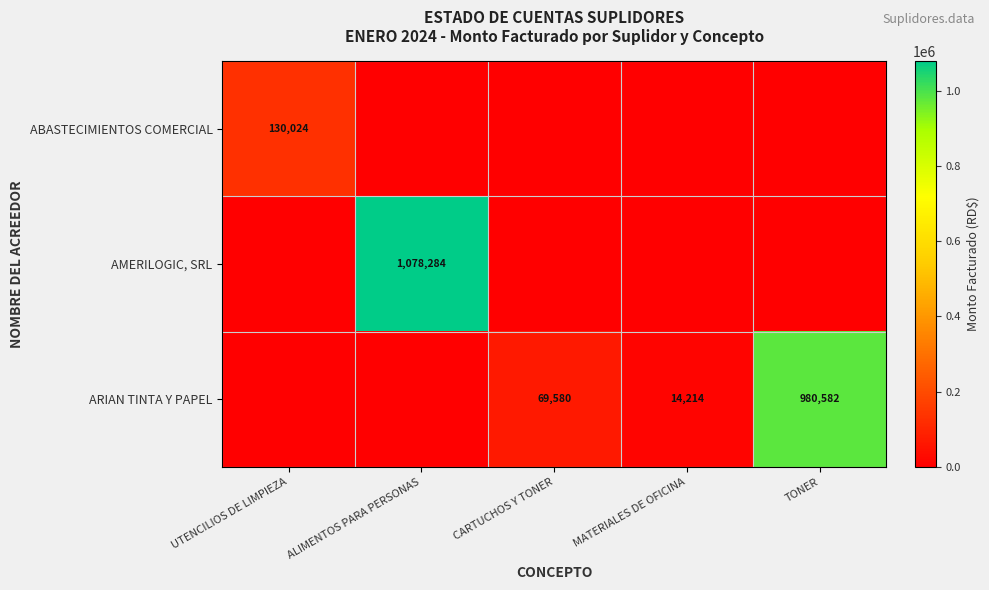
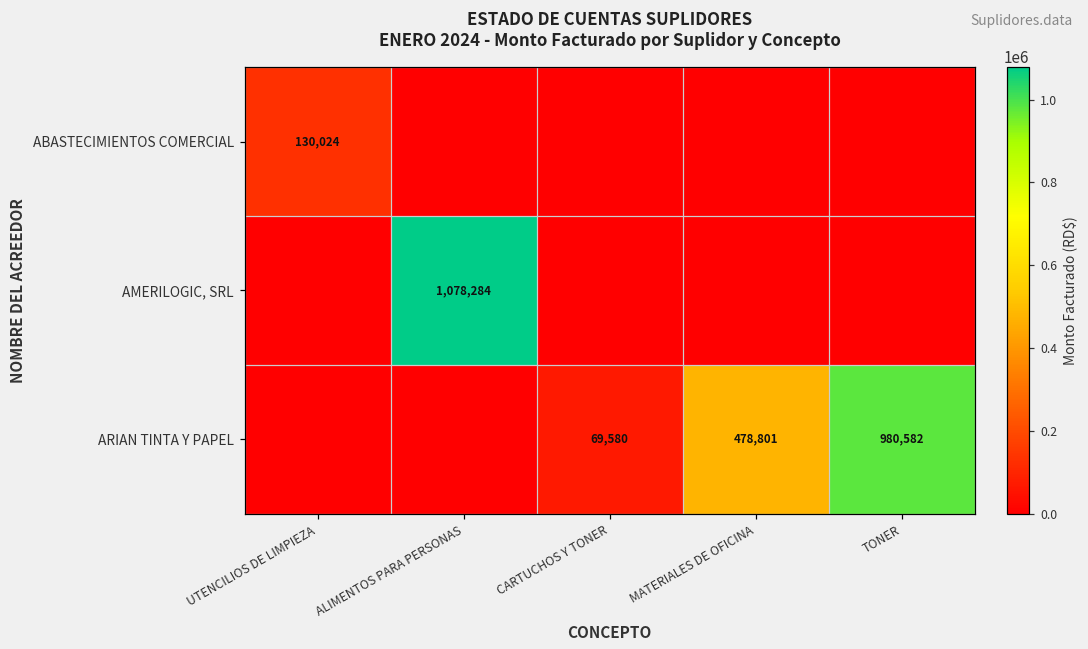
ARIAN TINTA Y PAPEL, MATERIALES DE OFICINA: 14,214 -> 478,801
